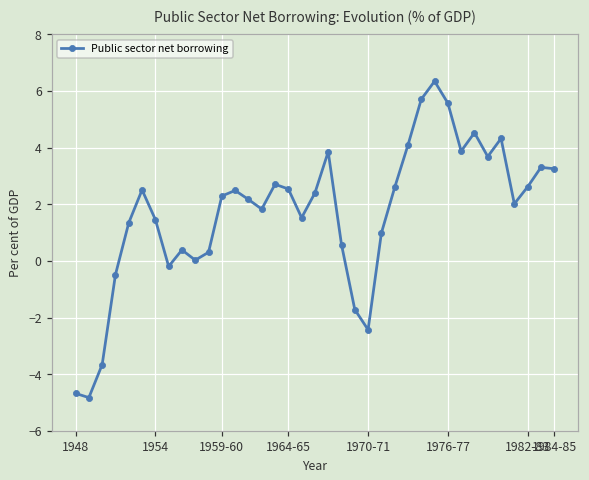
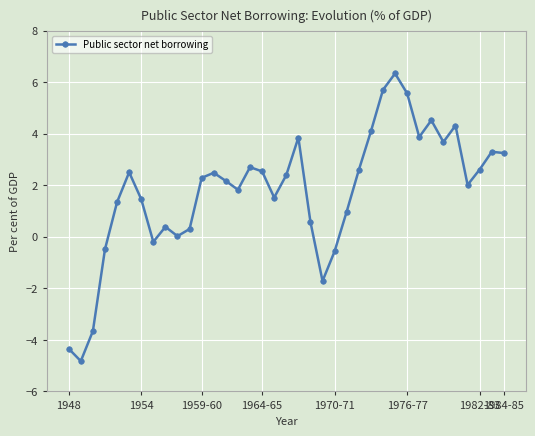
1948: -4.7 -> -4.3
1970-71: -2.4 -> -0.6
